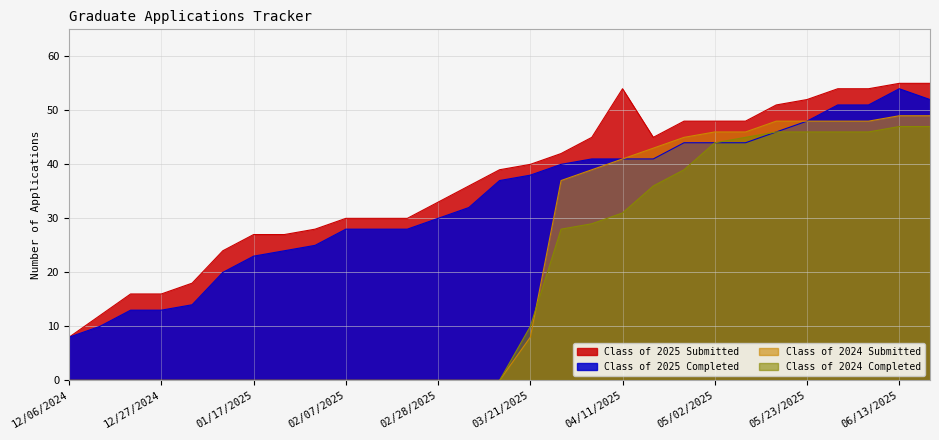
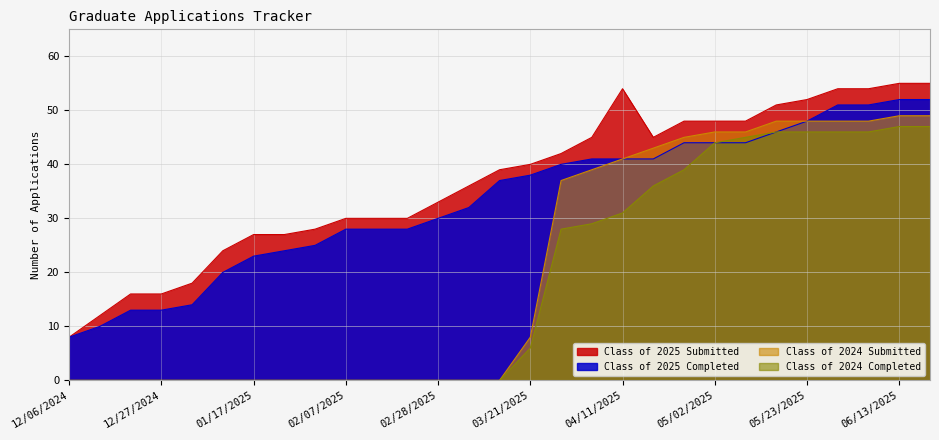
Class of 2024 Completed, 03/21/2025: 10 -> 6
Class of 2025 Completed, 06/13/2025: 54 -> 52
